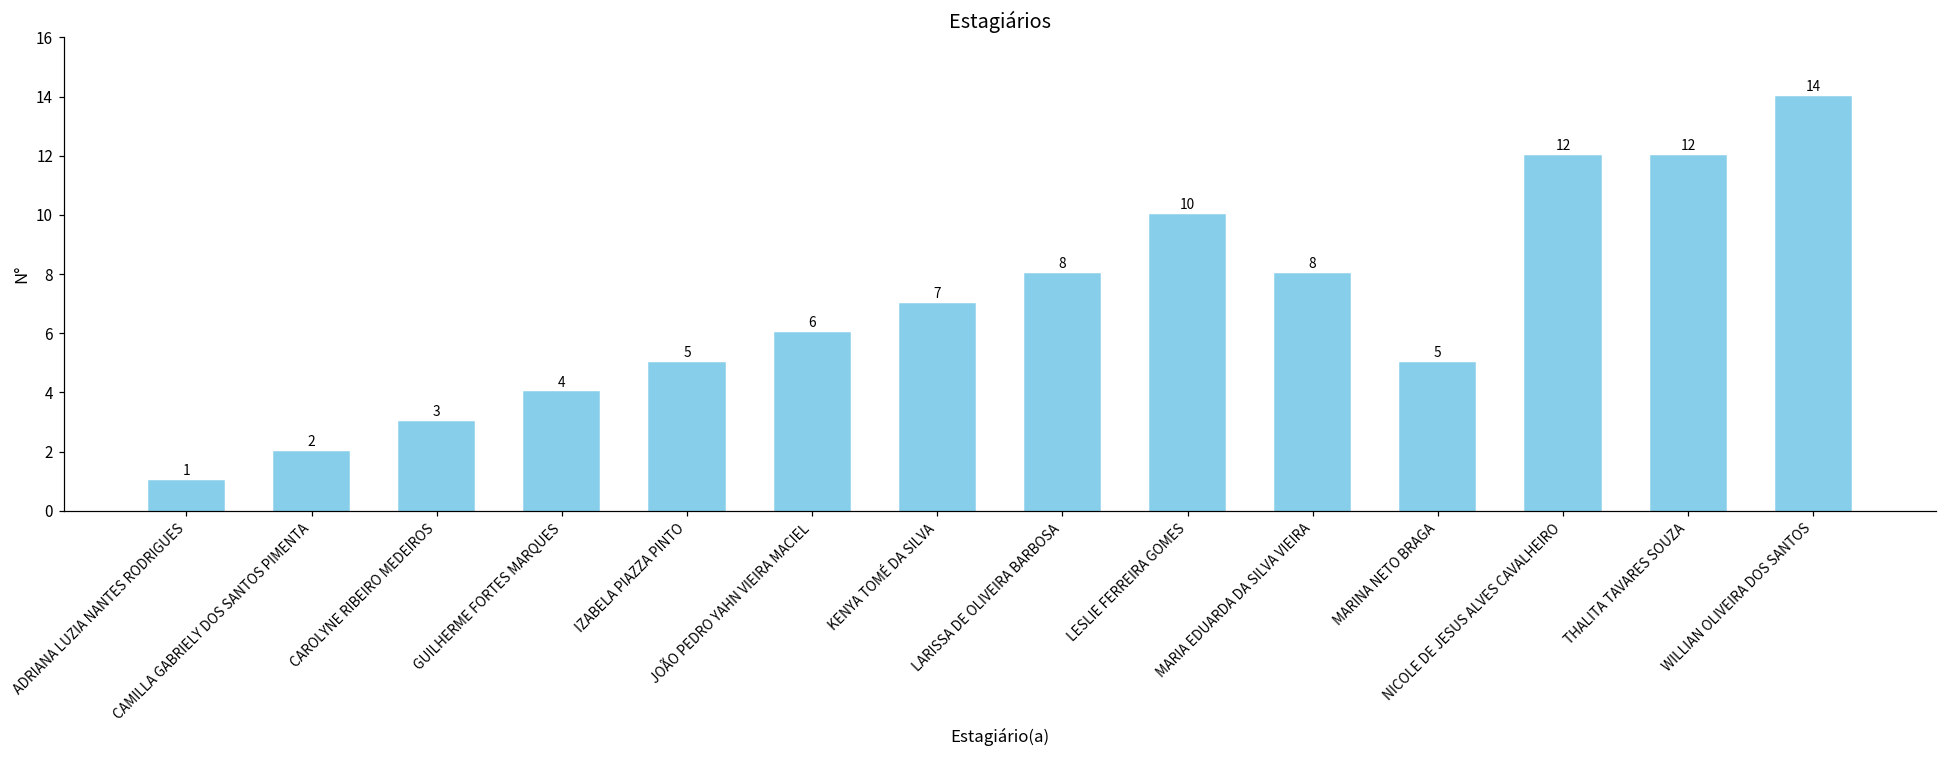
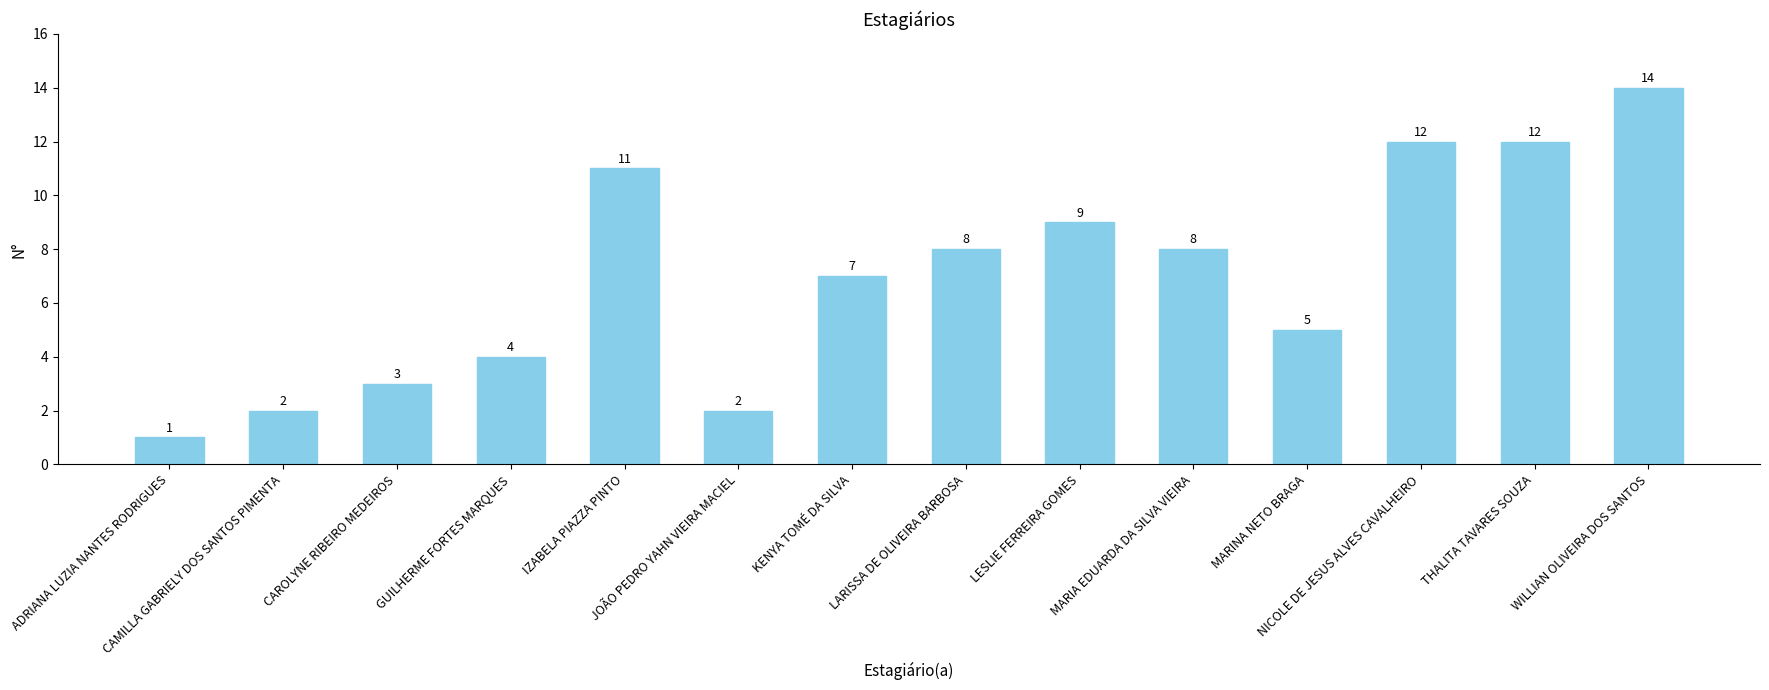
IZABELA PIAZZA PINTO: 5 -> 11
JOÃO PEDRO YAHN VIEIRA MACIEL: 6 -> 2
LESLIE FERREIRA GOMES: 10 -> 9
